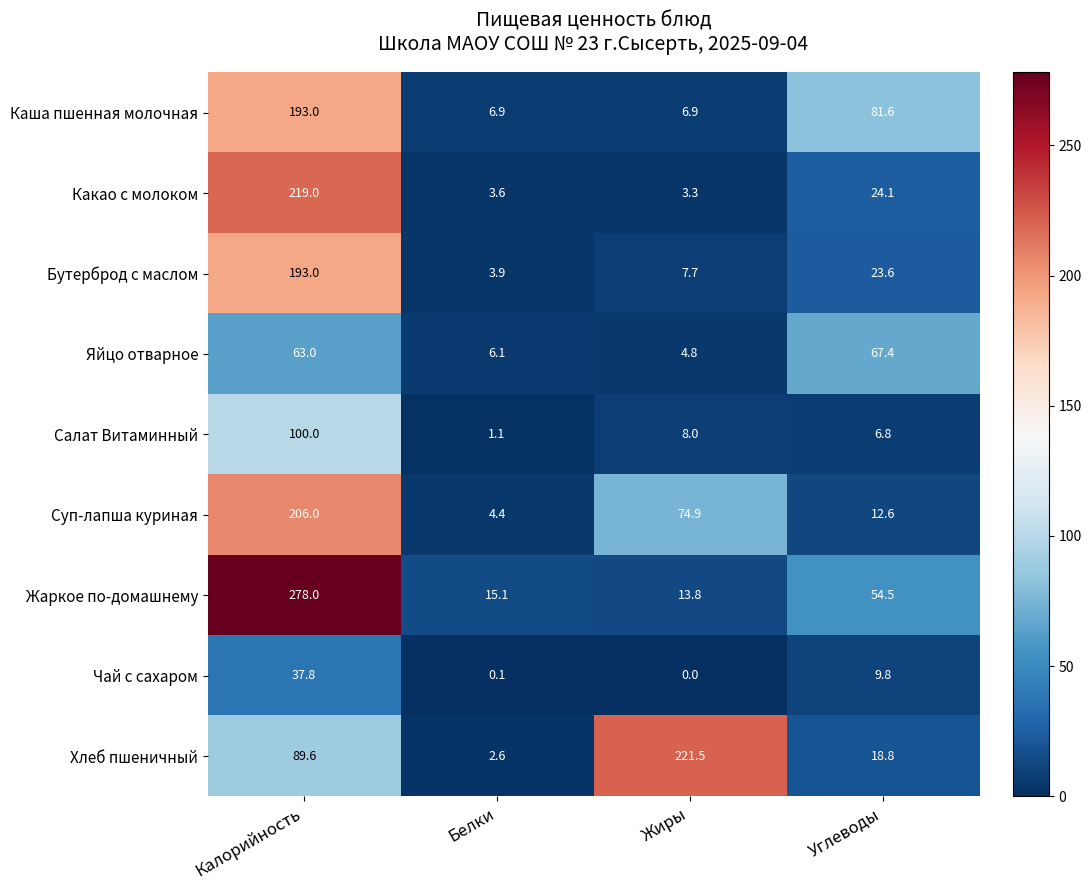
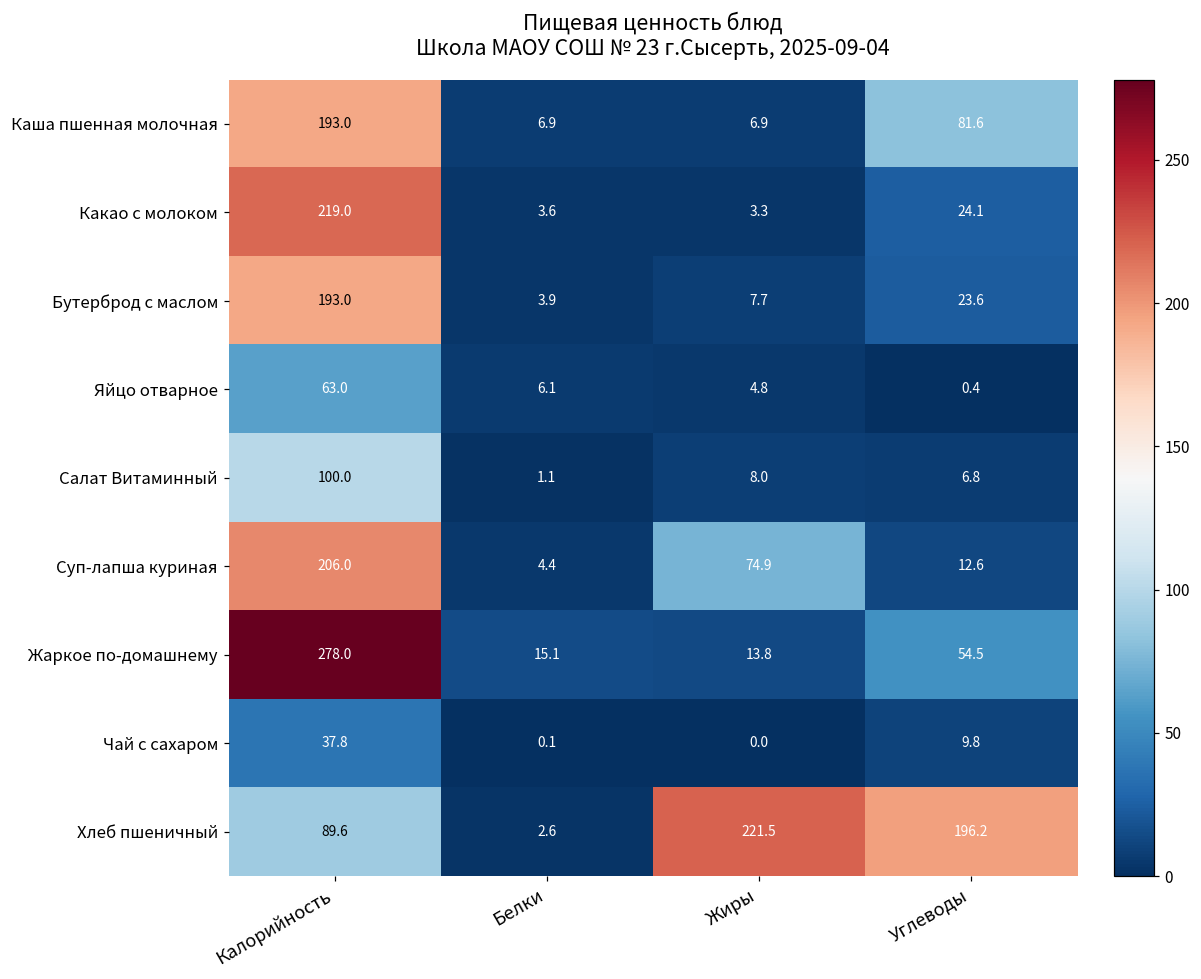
Яйцо отварное, Углеводы: 67.4 -> 0.4
Хлеб пшеничный, Углеводы: 18.8 -> 196.2
